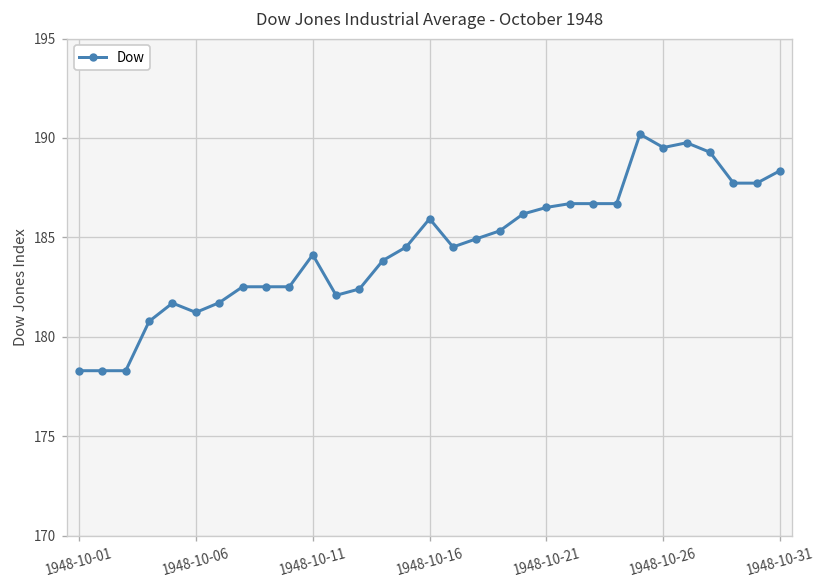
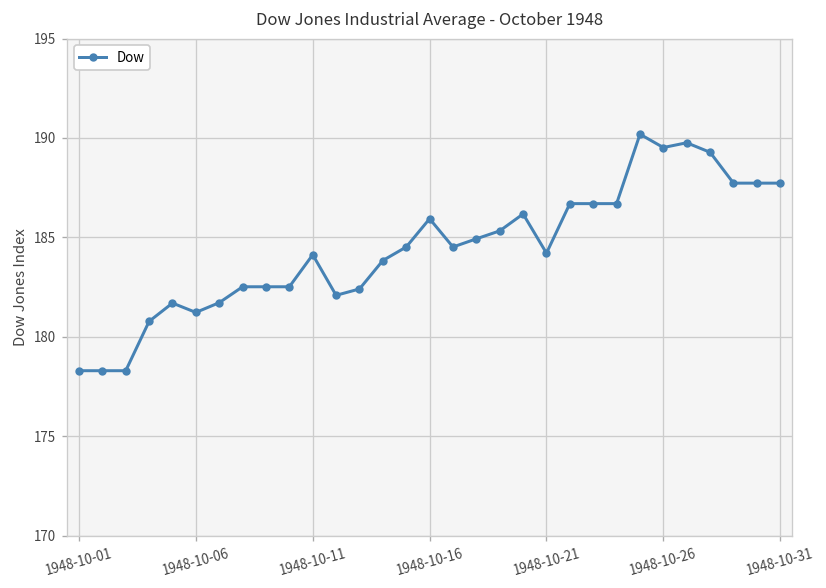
1948-10-21: 186.5 -> 184.2
1948-10-31: 188.4 -> 187.7
